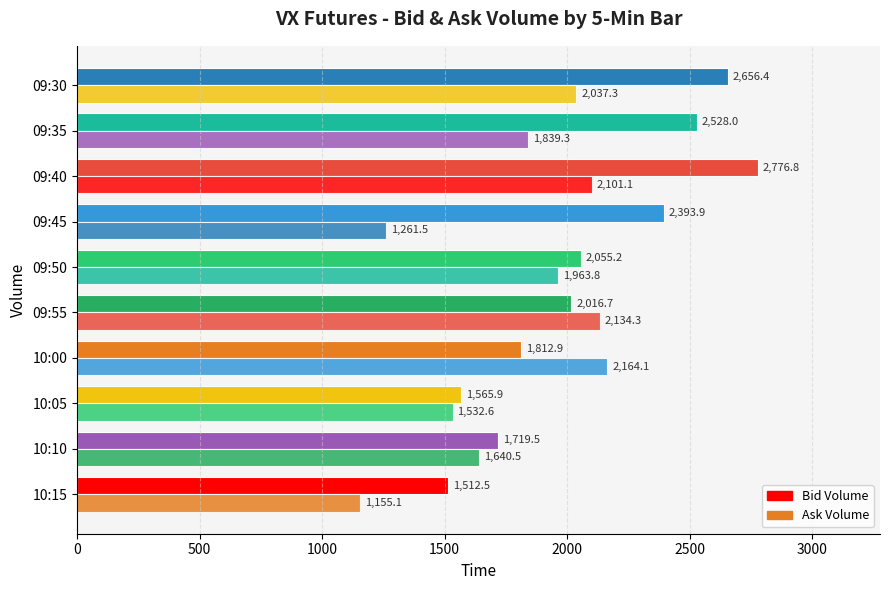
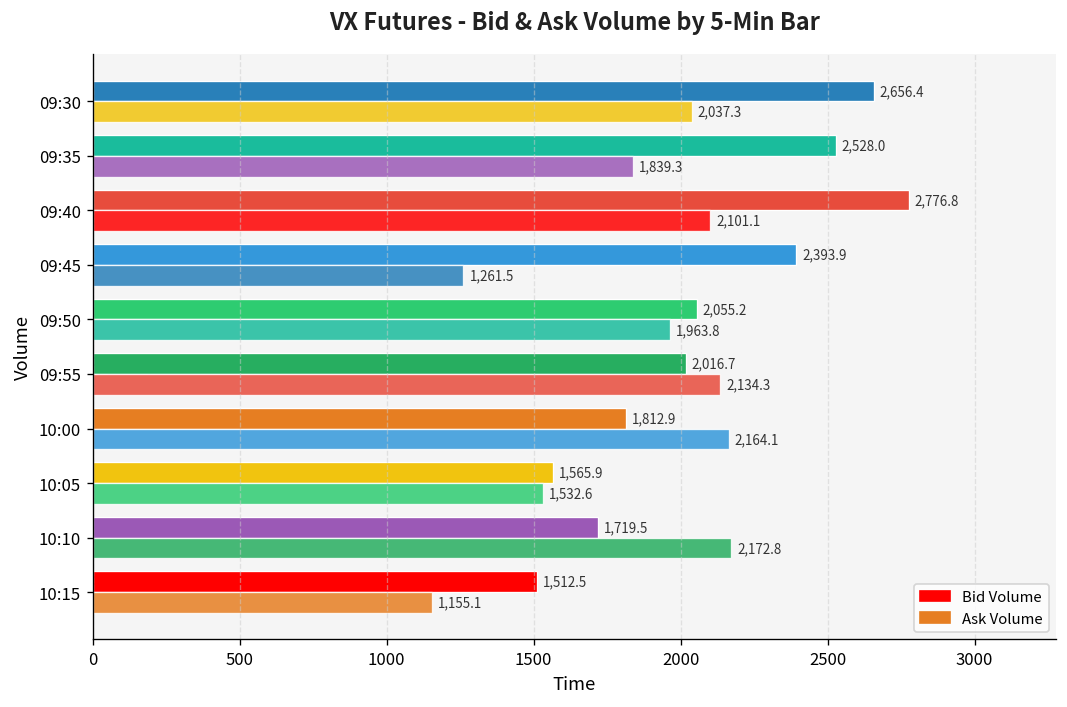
Ask Volume, 10:10: 1,640.5 -> 2,172.8
